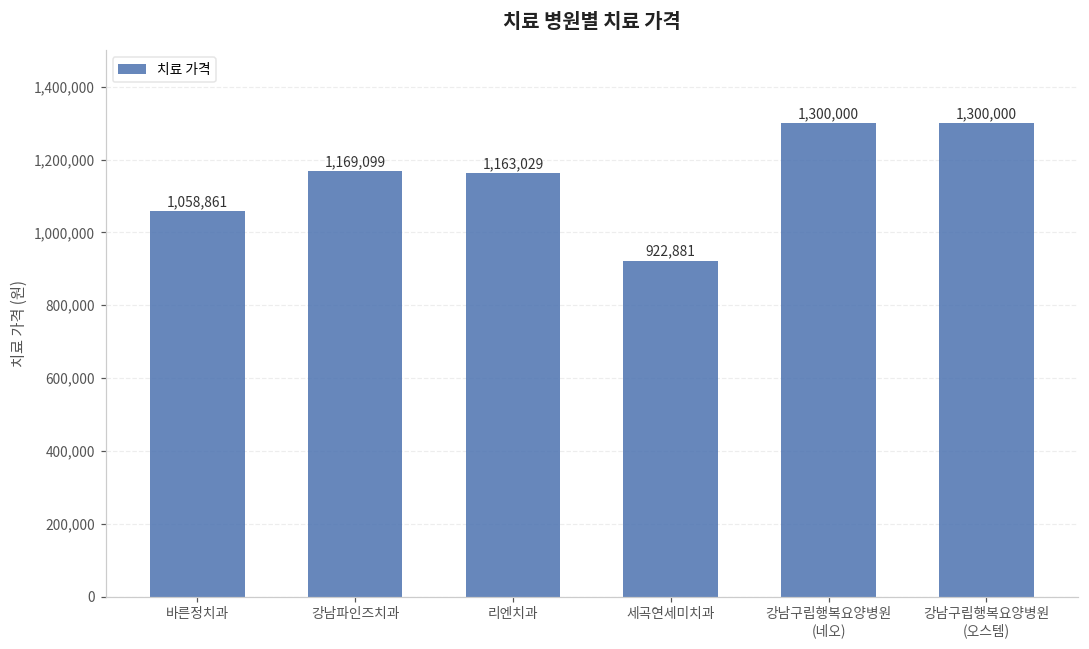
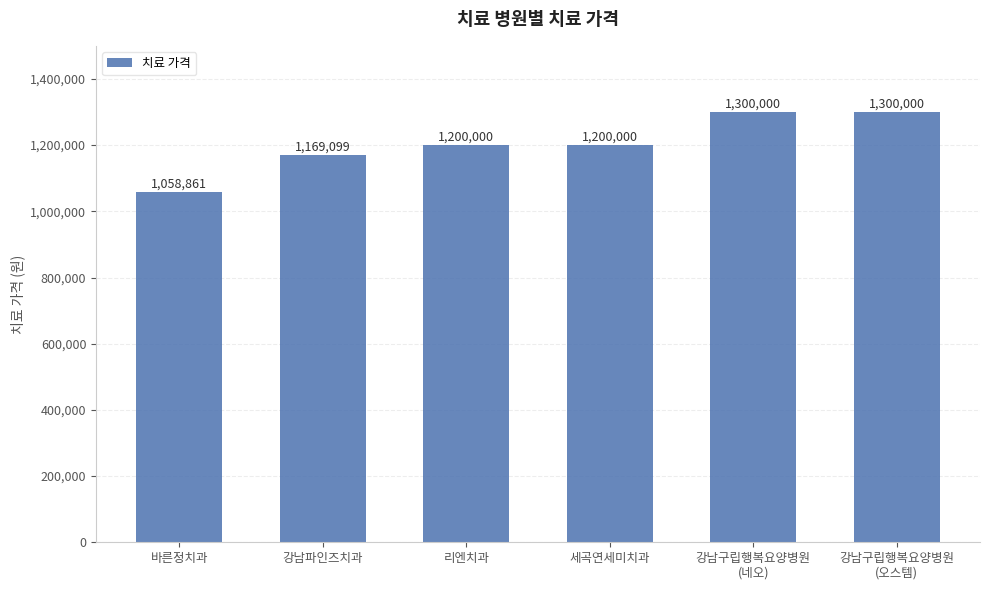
리엔치과: 1,163,029 -> 1,200,000
세곡연세미치과: 922,881 -> 1,200,000
